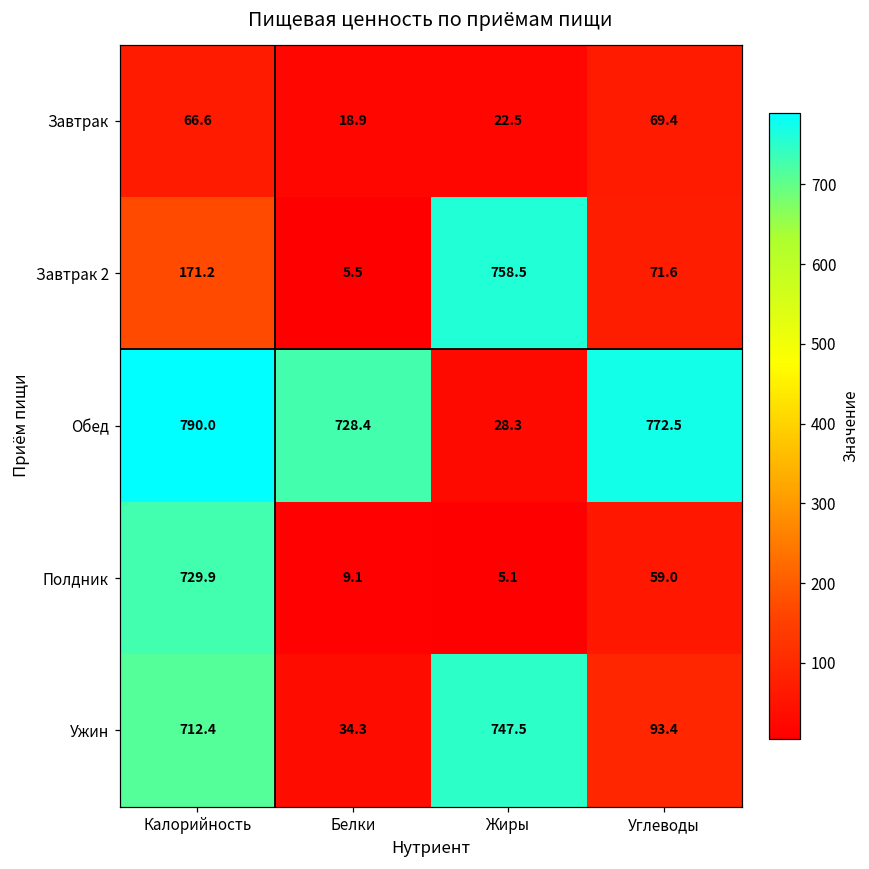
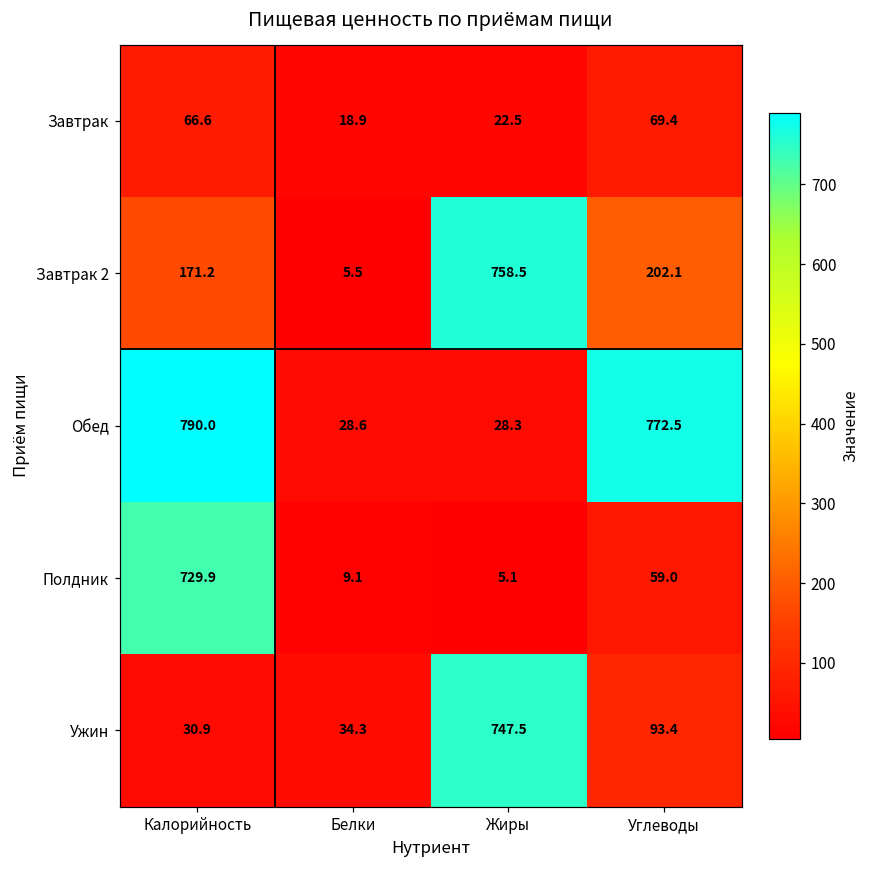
Завтрак 2, Углеводы: 71.6 -> 202.1
Обед, Белки: 728.4 -> 28.6
Ужин, Калорийность: 712.4 -> 30.9
